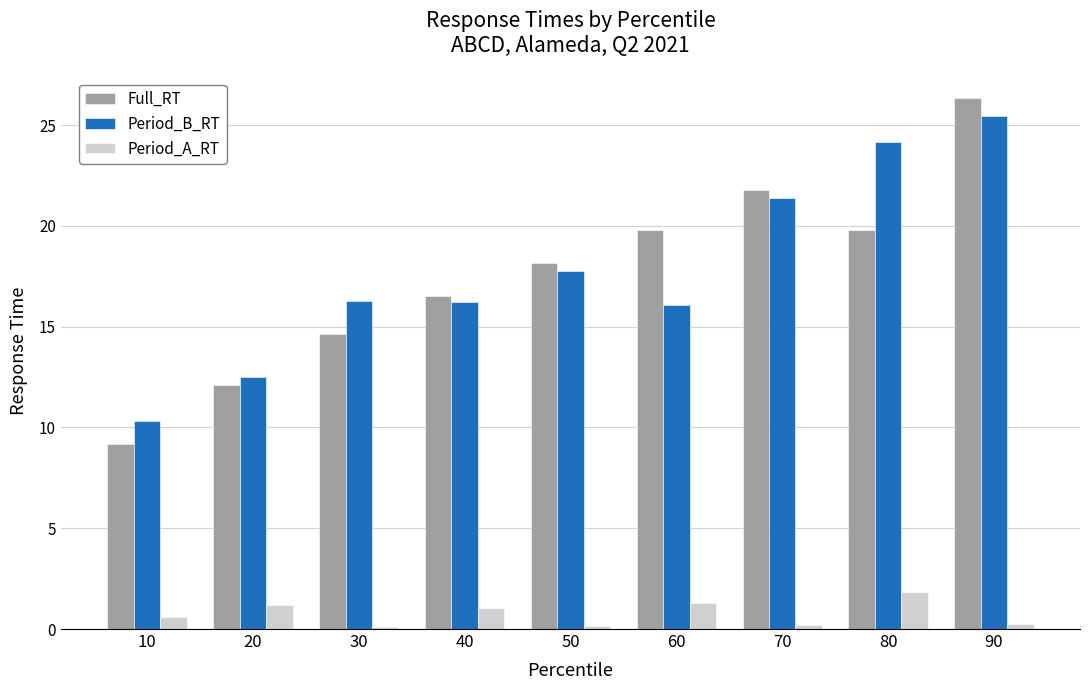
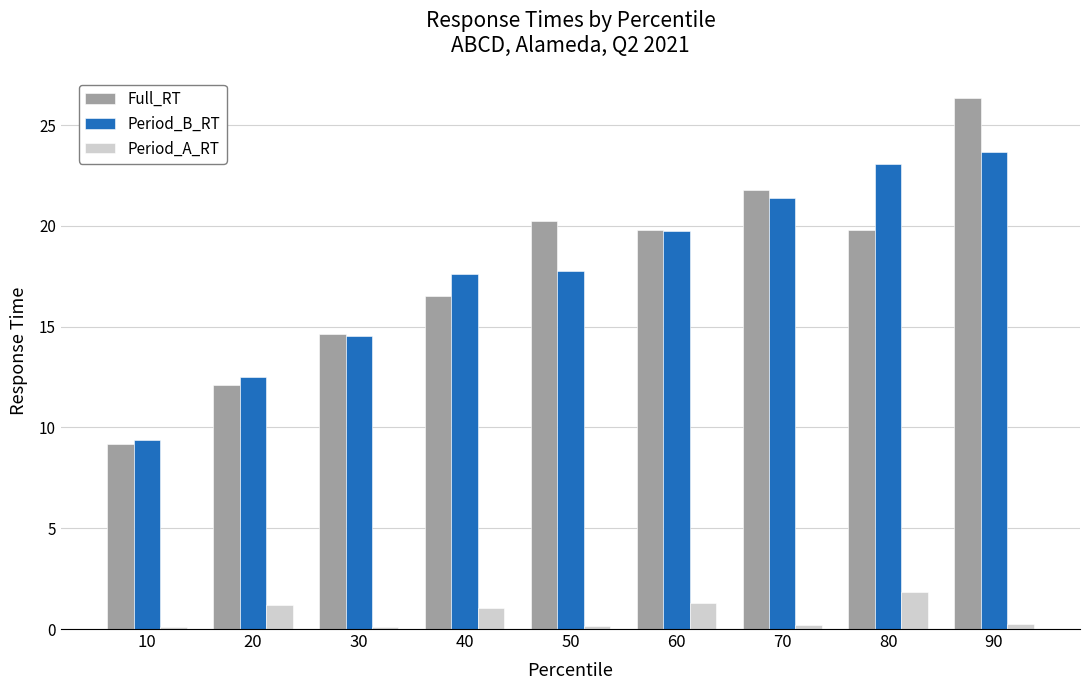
Period_B_RT, 10: 10.3 -> 9.4
Period_A_RT, 10: 0.6 -> 0.1
Period_B_RT, 30: 16.3 -> 14.6
Period_B_RT, 40: 16.3 -> 17.6
Full_RT, 50: 18.2 -> 20.3
Period_B_RT, 60: 16.1 -> 19.7
Period_B_RT, 80: 24.2 -> 23.1
Period_B_RT, 90: 25.5 -> 23.7
